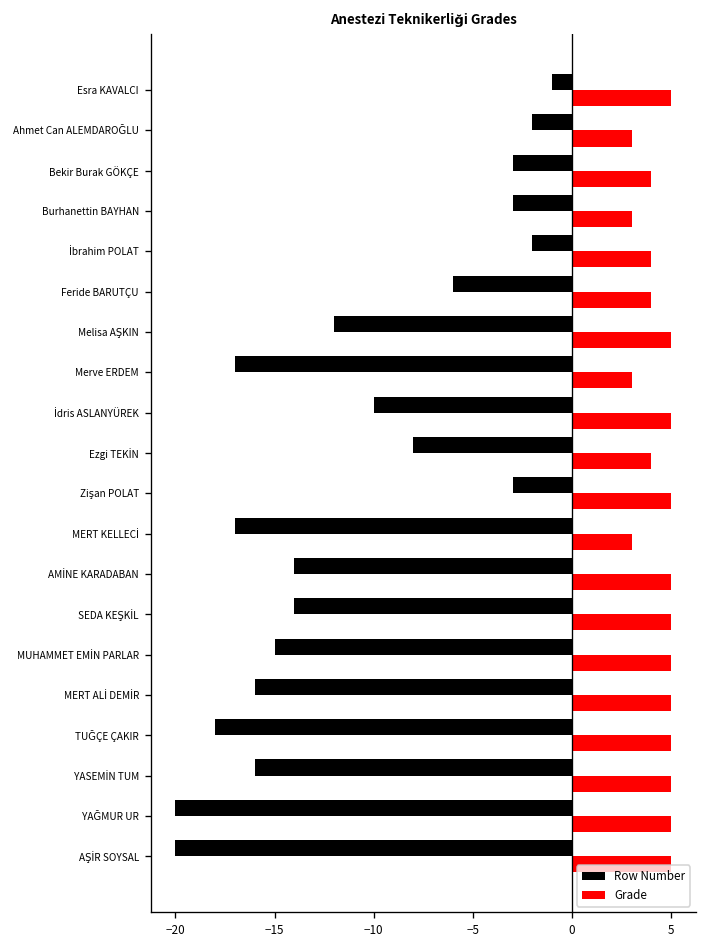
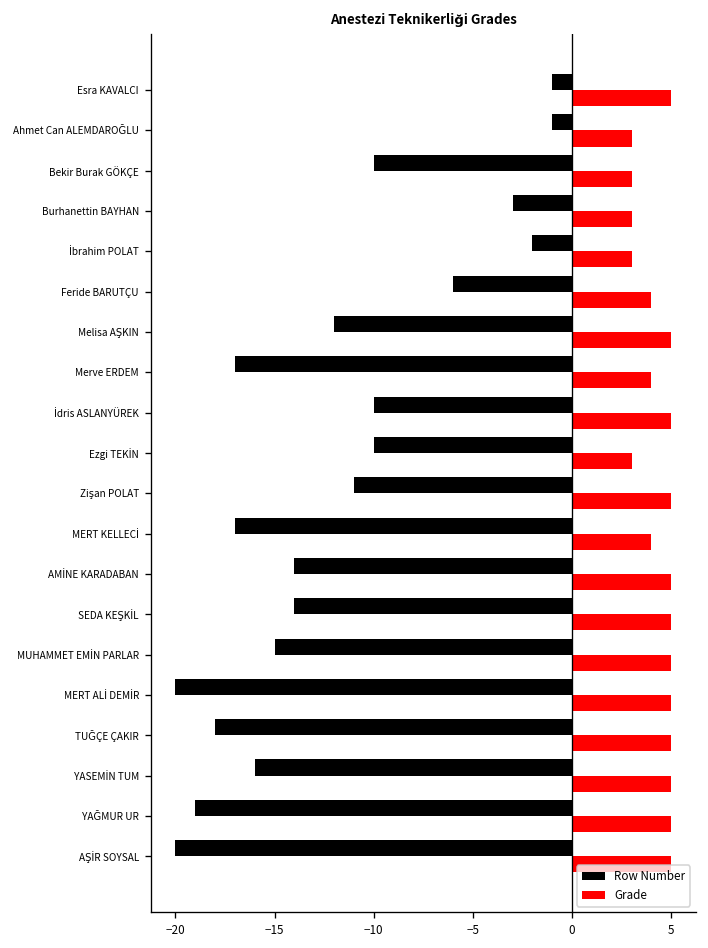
Row Number, Ahmet Can ALEMDAROĞLU: -2.0 -> -1.0
Row Number, Bekir Burak GÖKÇE: -3.0 -> -10.0
Grade, Bekir Burak GÖKÇE: 4 -> 3
Grade, İbrahim POLAT: 4 -> 3
Grade, Merve ERDEM: 3 -> 4
Row Number, Ezgi TEKİN: -8.0 -> -10.0
Grade, Ezgi TEKİN: 4 -> 3
Row Number, Zişan POLAT: -3.0 -> -11.0
Grade, MERT KELLECİ: 3 -> 4
Row Number, MERT ALİ DEMİR: -16.0 -> -20.0
Row Number, YAĞMUR UR: -20.0 -> -19.0
